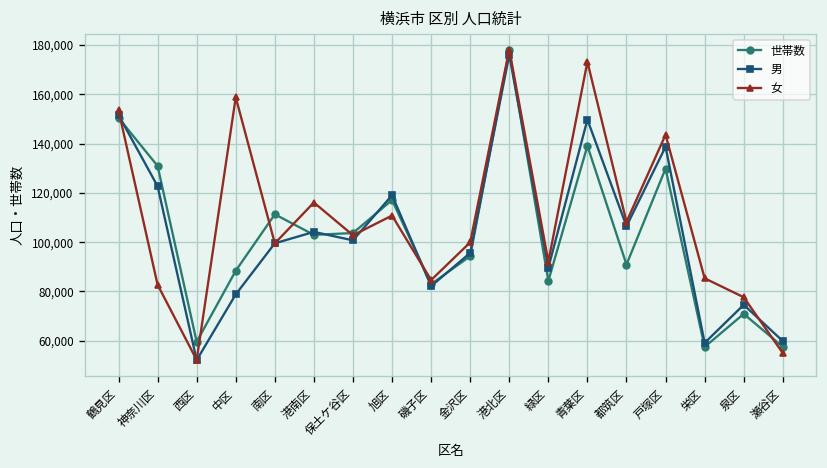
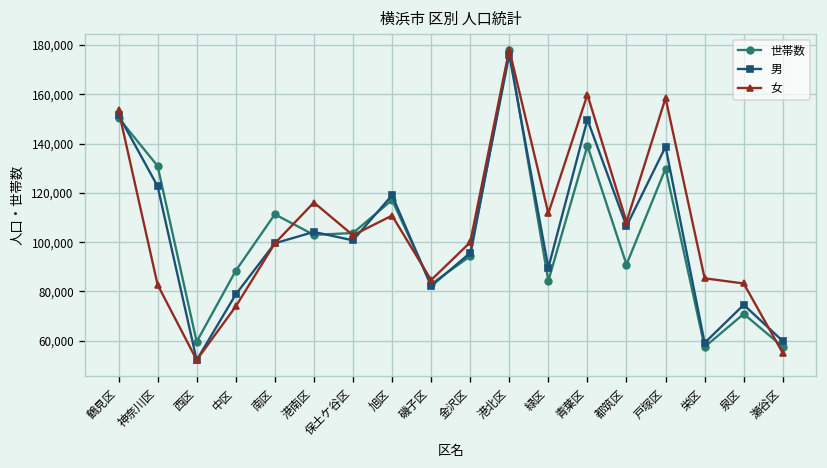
女, 中区: 159,000 -> 74,000
女, 緑区: 92,000 -> 112,000
女, 青葉区: 173,000 -> 160,000
女, 戸塚区: 144,000 -> 158,000
女, 泉区: 78,000 -> 83,000
